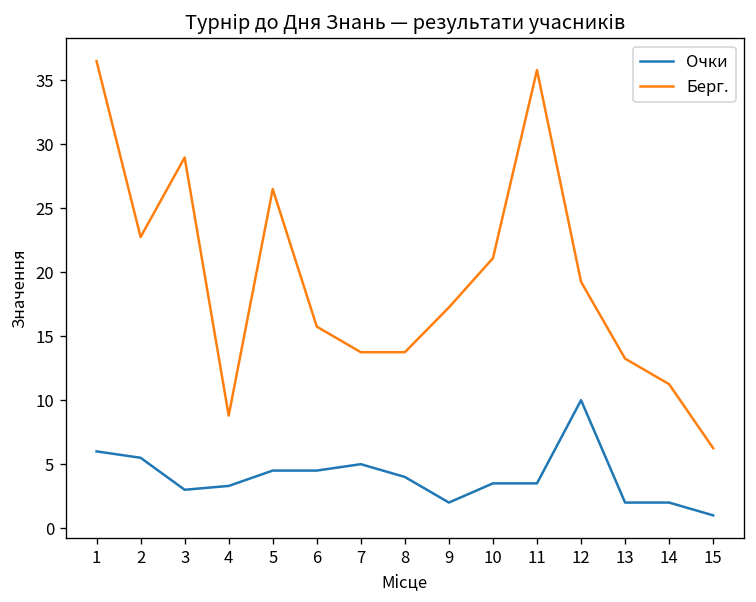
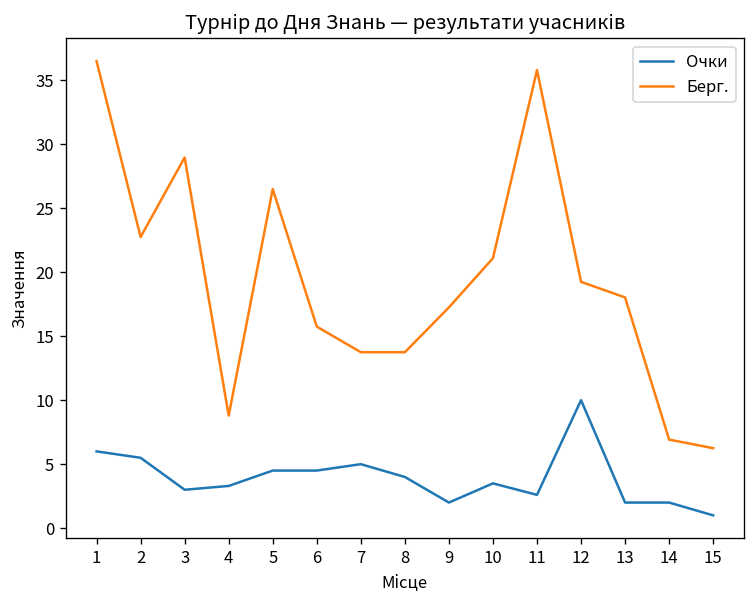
Очки, 11: 3.5 -> 2.6
Берг., 13: 13.3 -> 18.0
Берг., 14: 11.3 -> 6.9
